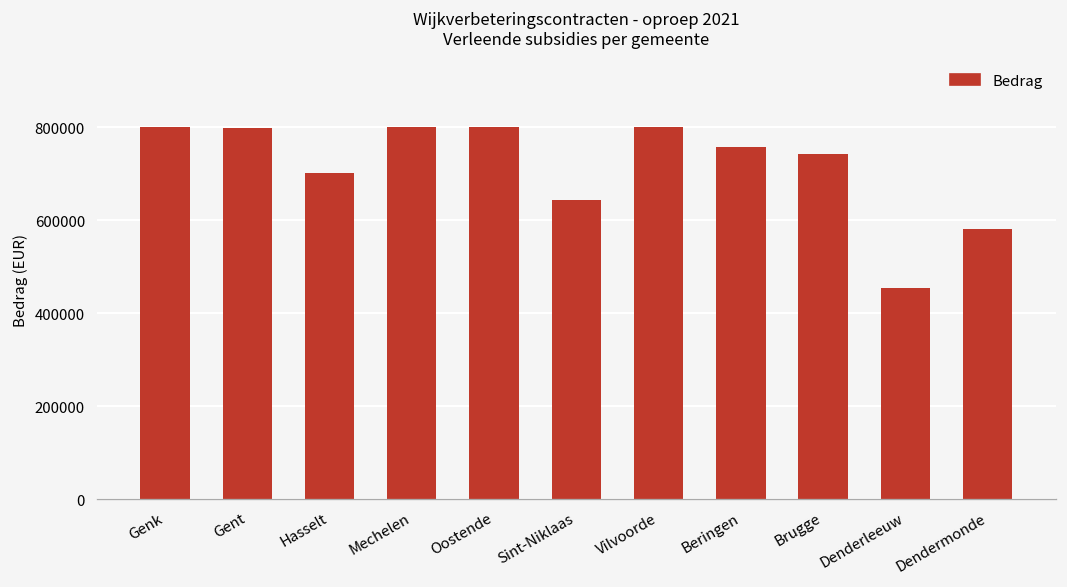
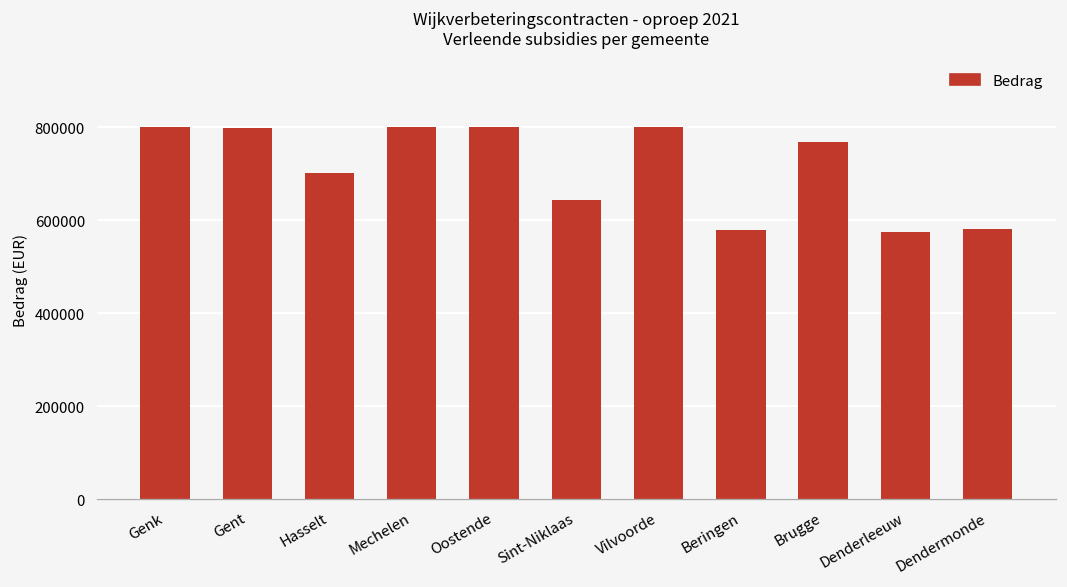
Beringen: 760000 -> 580000
Brugge: 740000 -> 770000
Denderleeuw: 450000 -> 580000
